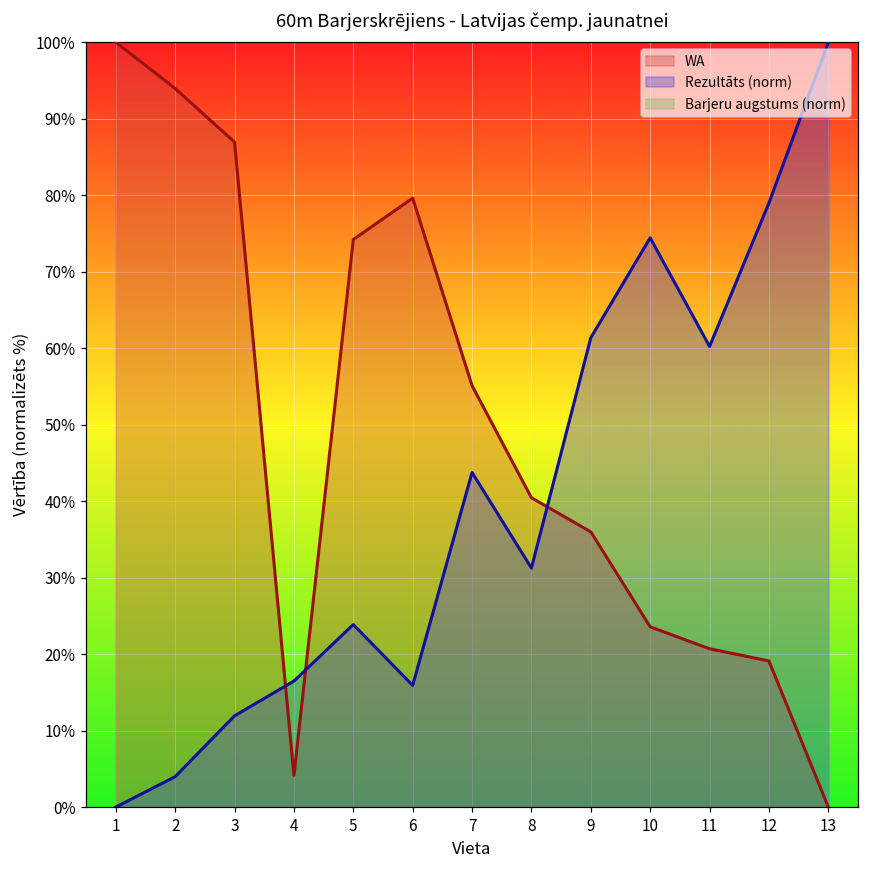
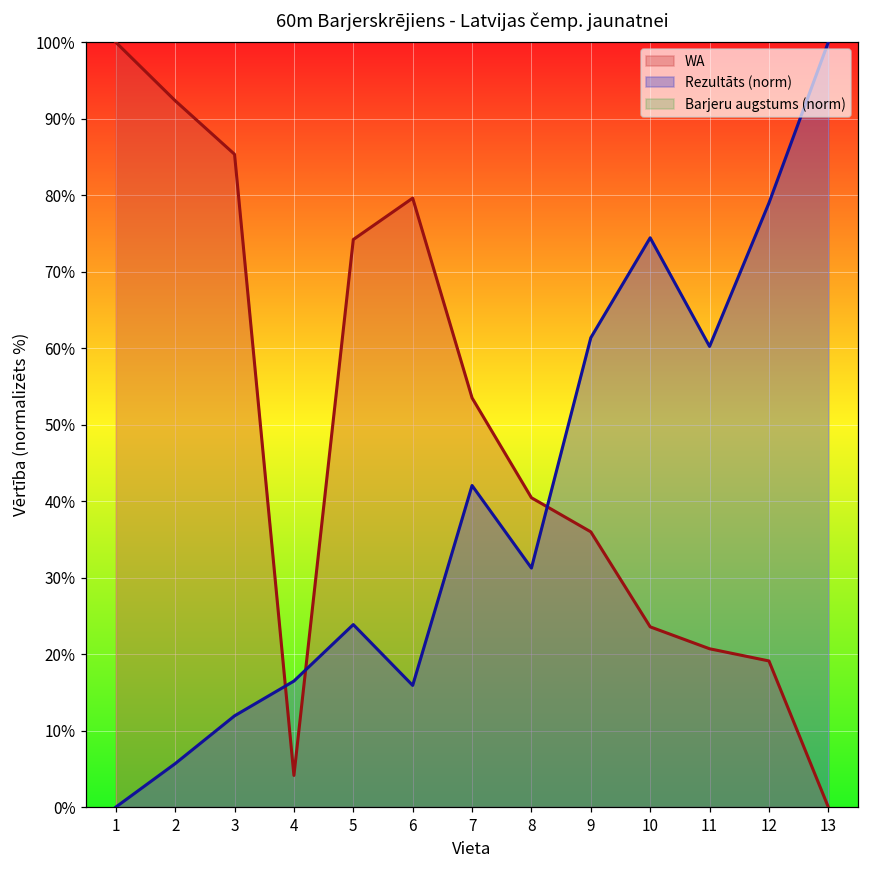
WA, 2: 94% -> 92%
Rezultāts (norm), 2: 4% -> 6%
WA, 3: 87% -> 85%
WA, 7: 55% -> 54%
Rezultāts (norm), 7: 44% -> 42%
